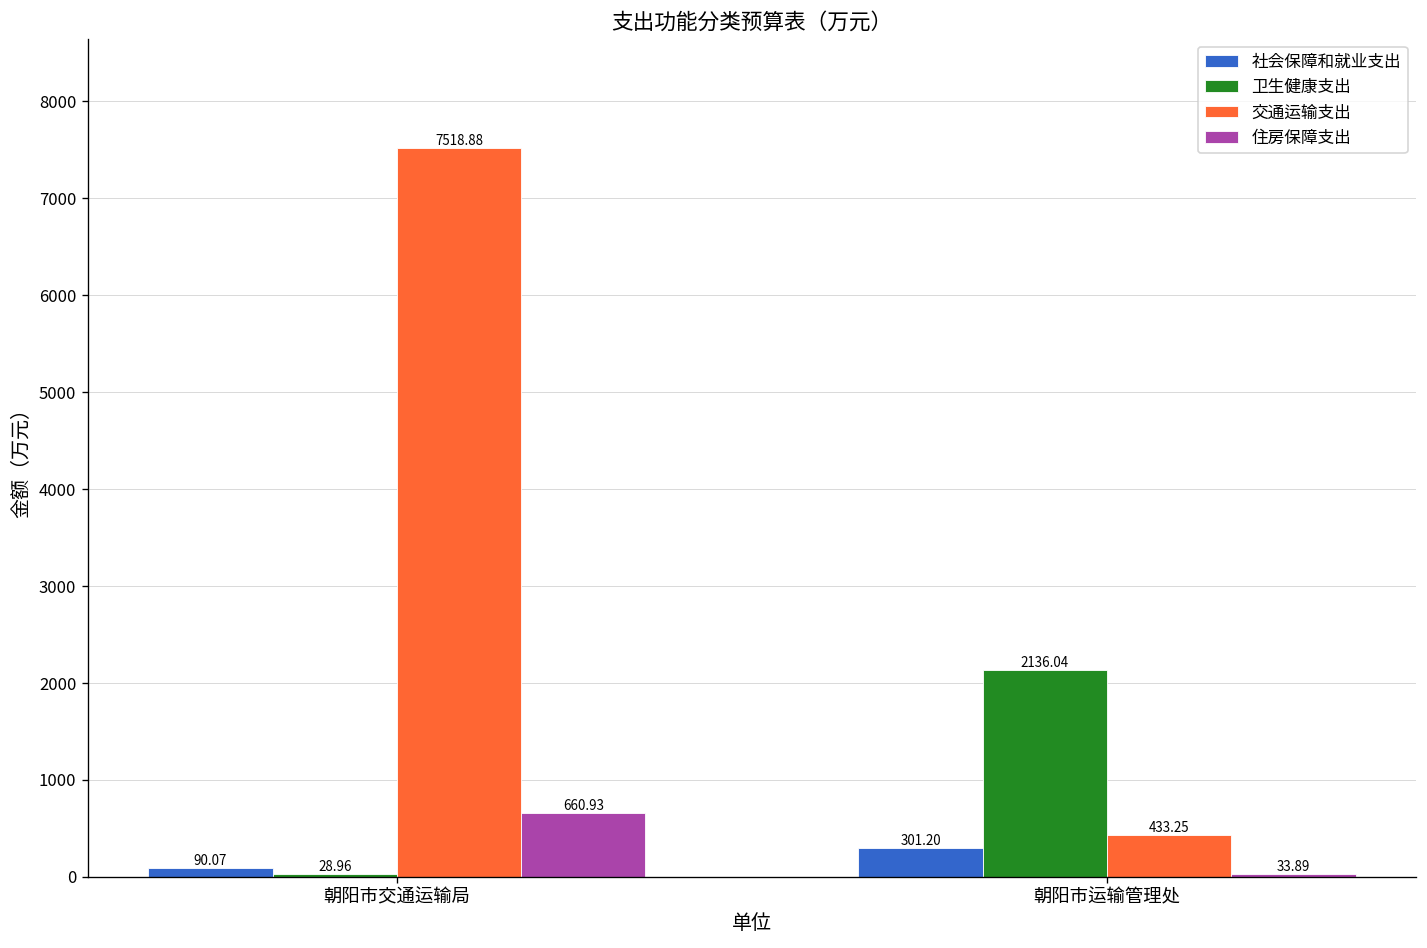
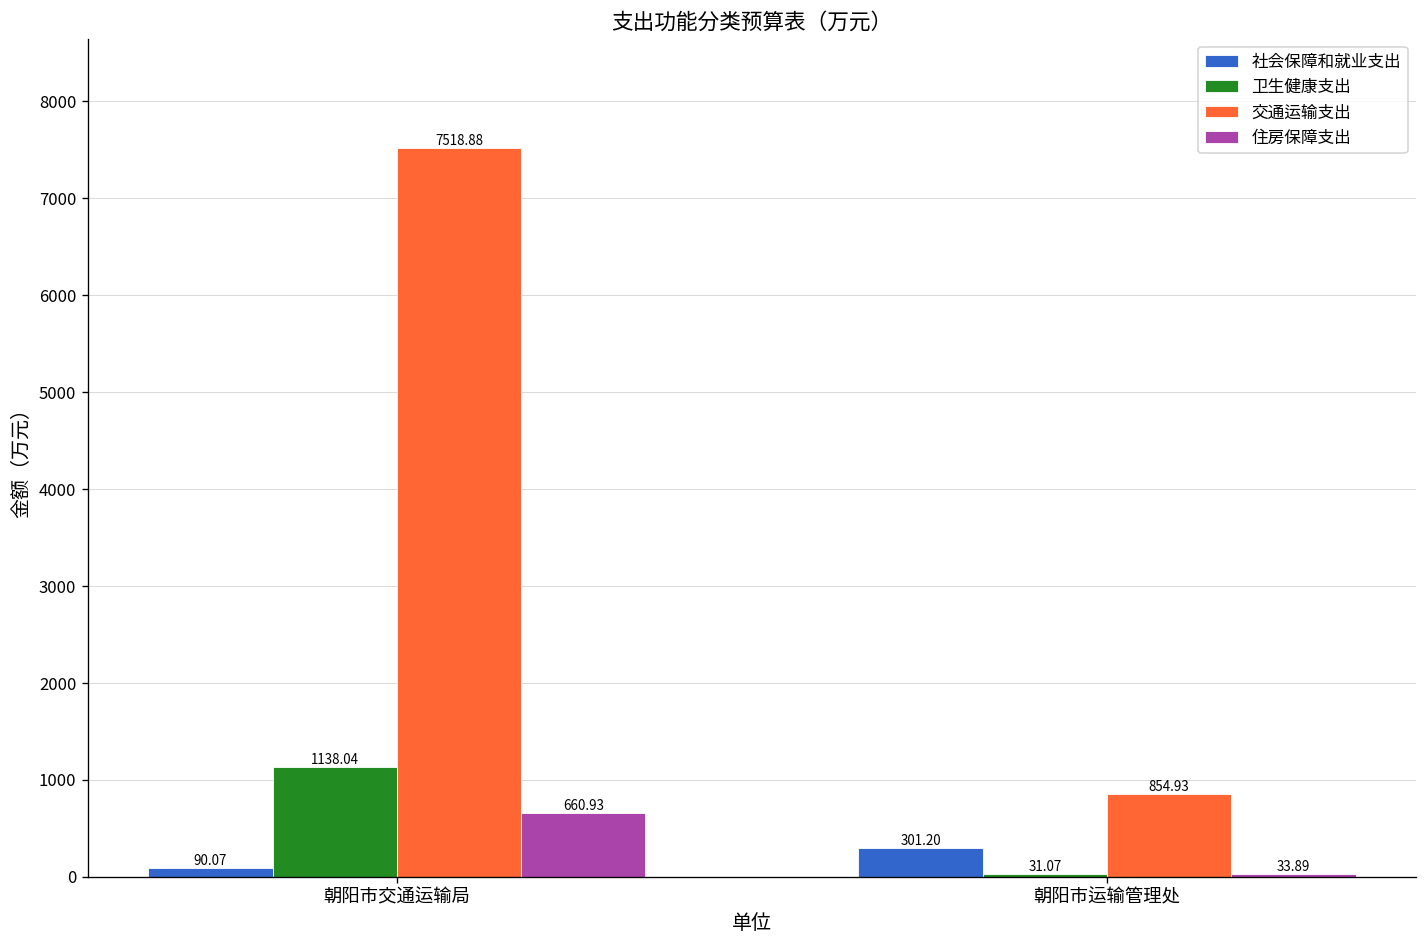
卫生健康支出, 朝阳市交通运输局: 28.96 -> 1138.04
卫生健康支出, 朝阳市运输管理处: 2136.04 -> 31.07
交通运输支出, 朝阳市运输管理处: 433.25 -> 854.93
